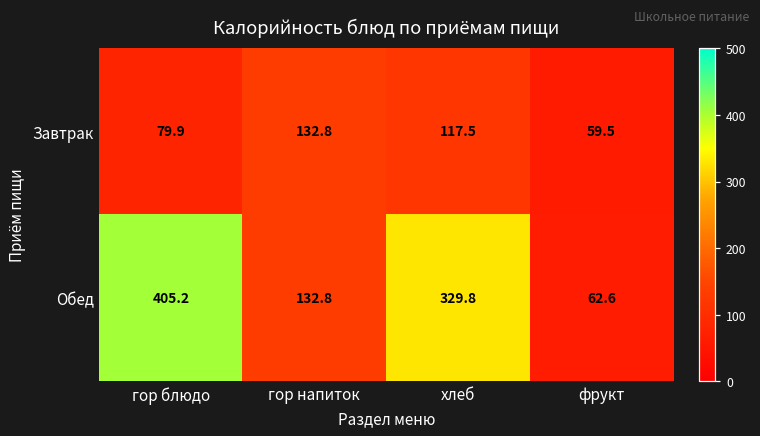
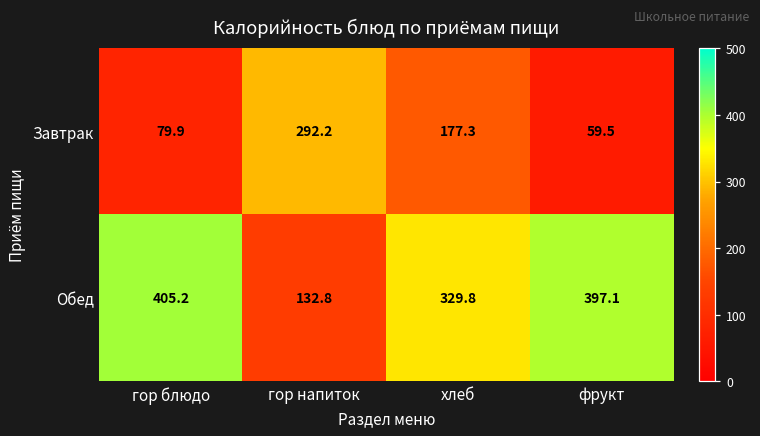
Завтрак, гор напиток: 132.8 -> 292.2
Завтрак, хлеб: 117.5 -> 177.3
Обед, фрукт: 62.6 -> 397.1
